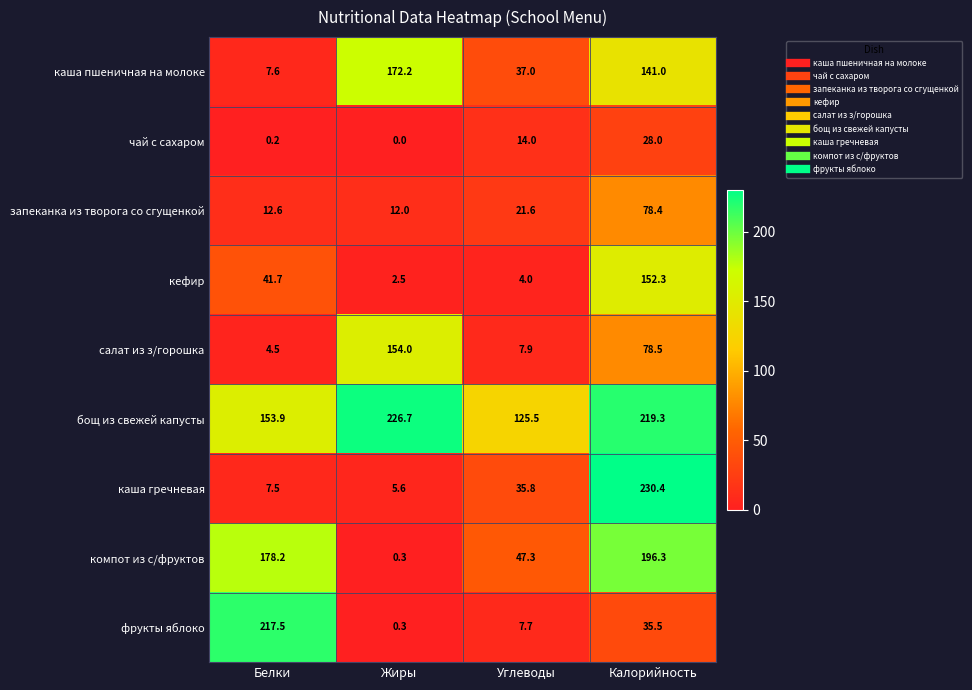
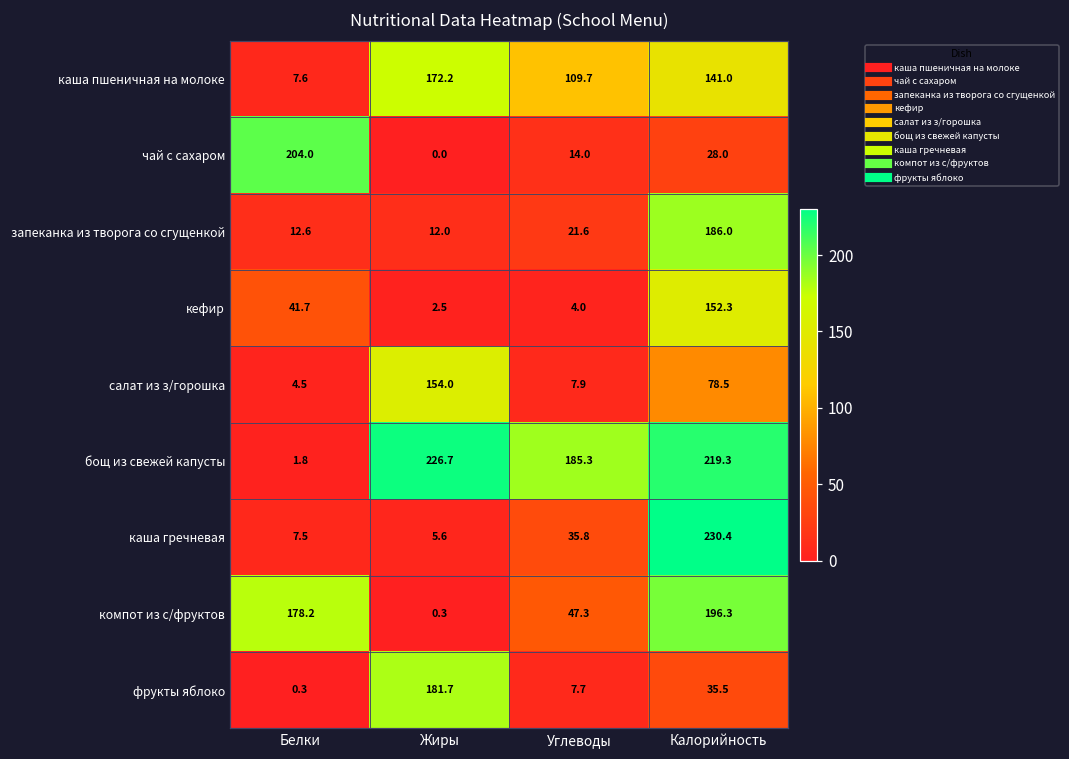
каша пшеничная на молоке, Углеводы: 37.0 -> 109.7
чай с сахаром, Белки: 0.2 -> 204.0
запеканка из творога со сгущенкой, Калорийность: 78.4 -> 186.0
бощ из свежей капусты, Белки: 153.9 -> 1.8
бощ из свежей капусты, Углеводы: 125.5 -> 185.3
фрукты яблоко, Белки: 217.5 -> 0.3
фрукты яблоко, Жиры: 0.3 -> 181.7
